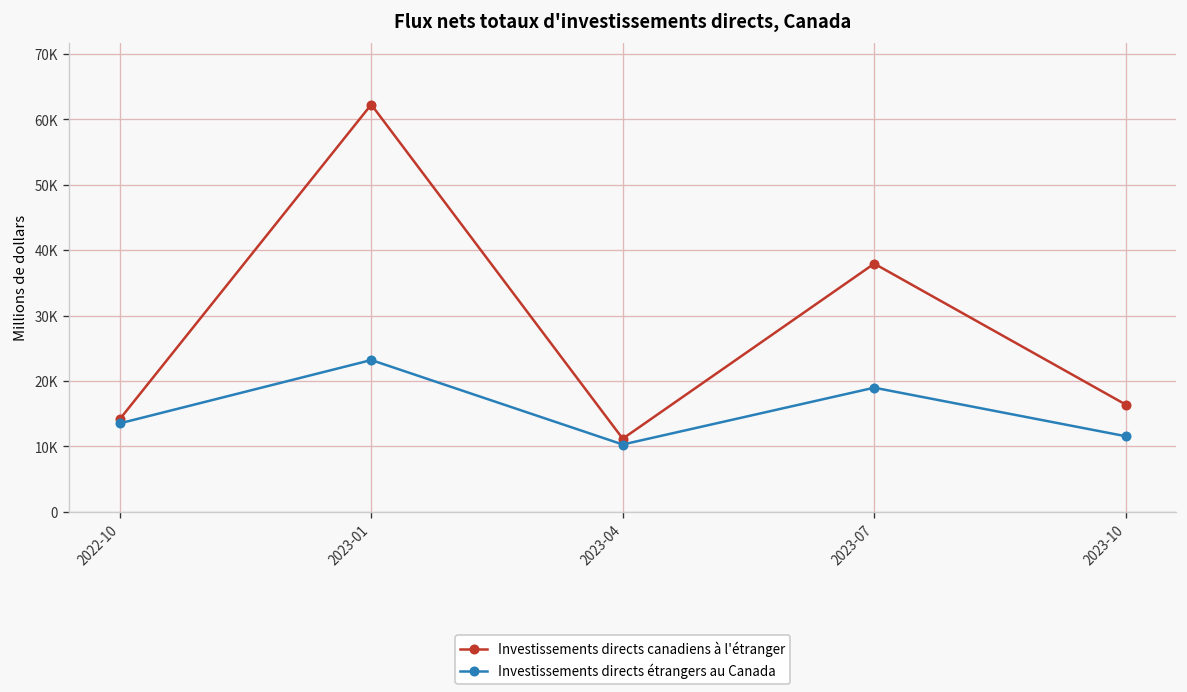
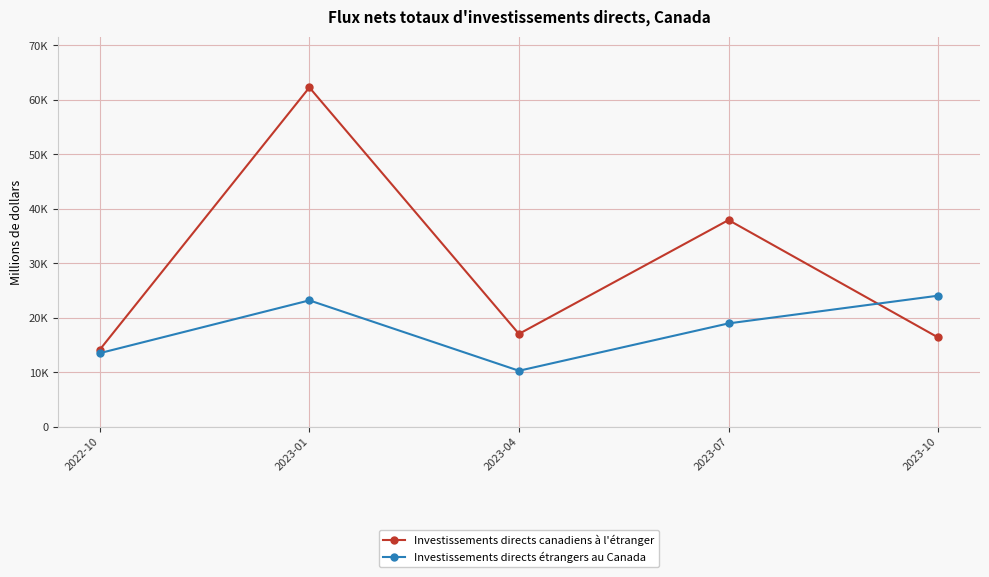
Investissements directs canadiens à l'étranger, 2023-04: 11000 -> 17000
Investissements directs étrangers au Canada, 2023-10: 12000 -> 24000
